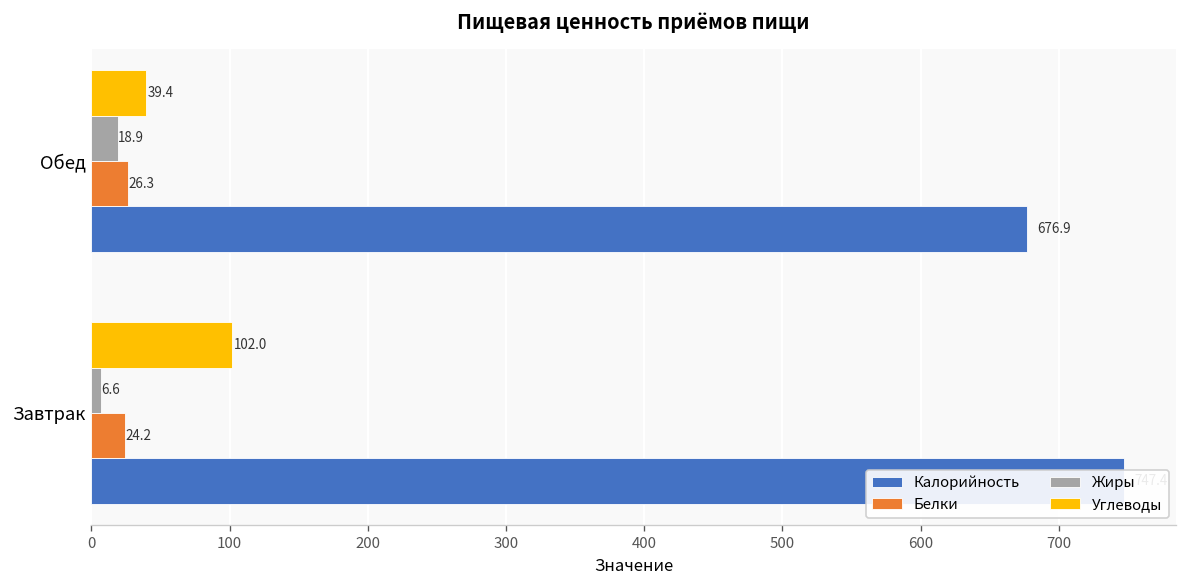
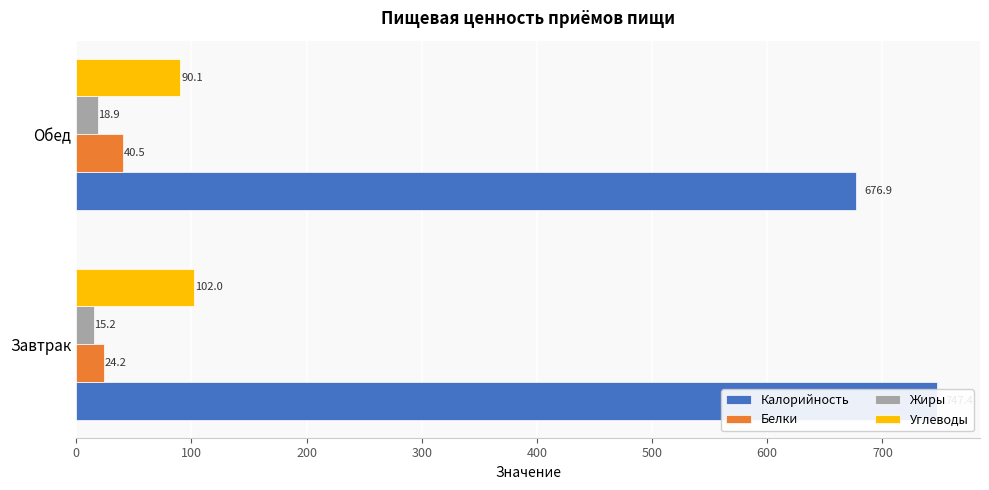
Углеводы, Обед: 39.4 -> 90.1
Белки, Обед: 26.3 -> 40.5
Жиры, Завтрак: 6.6 -> 15.2
